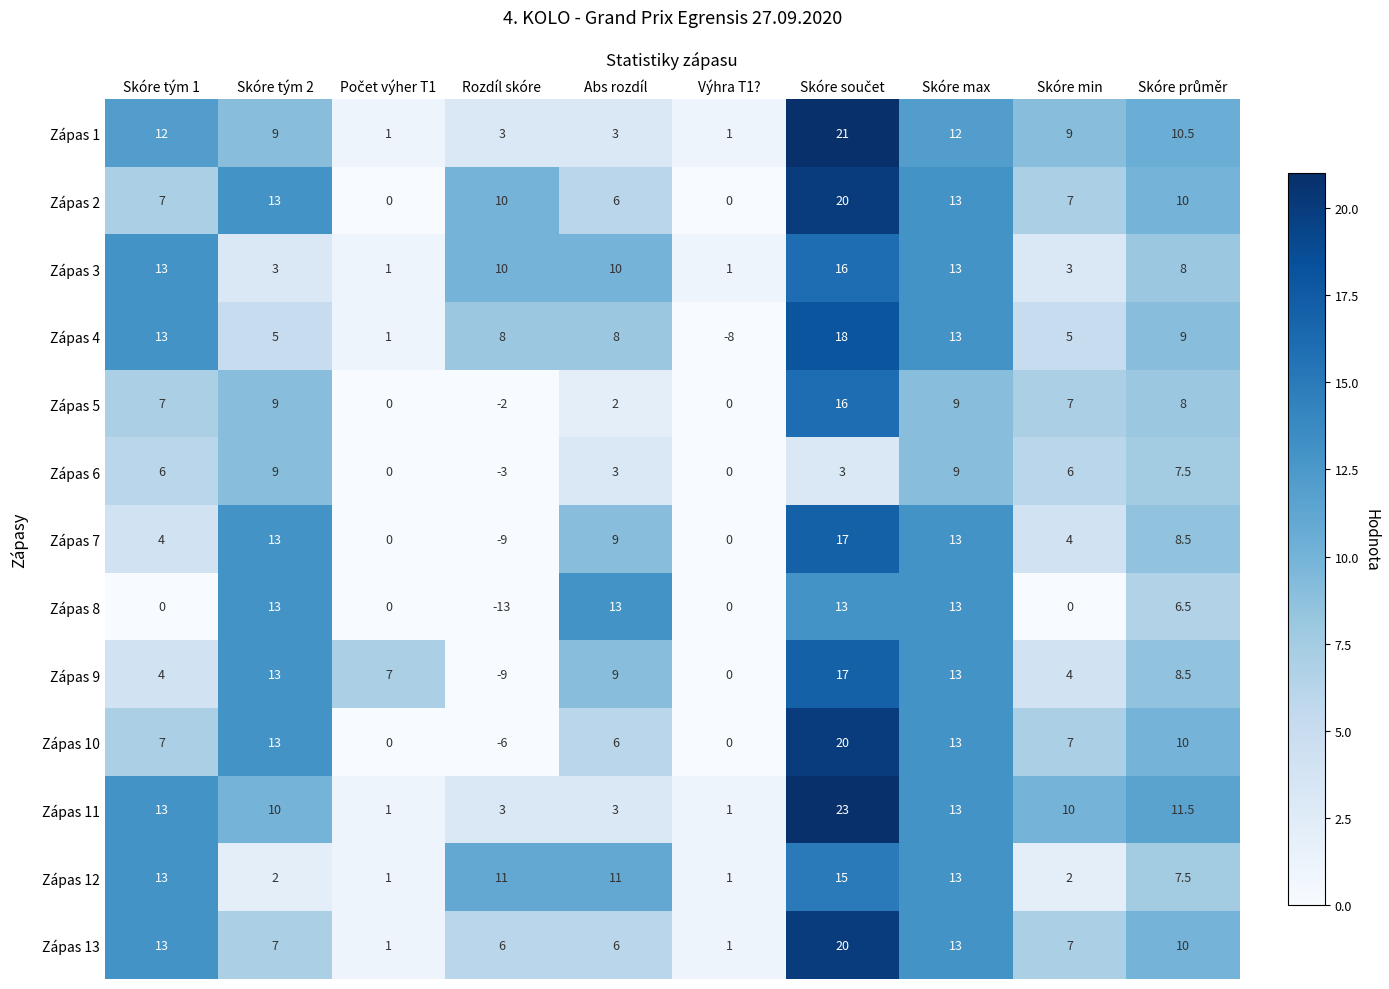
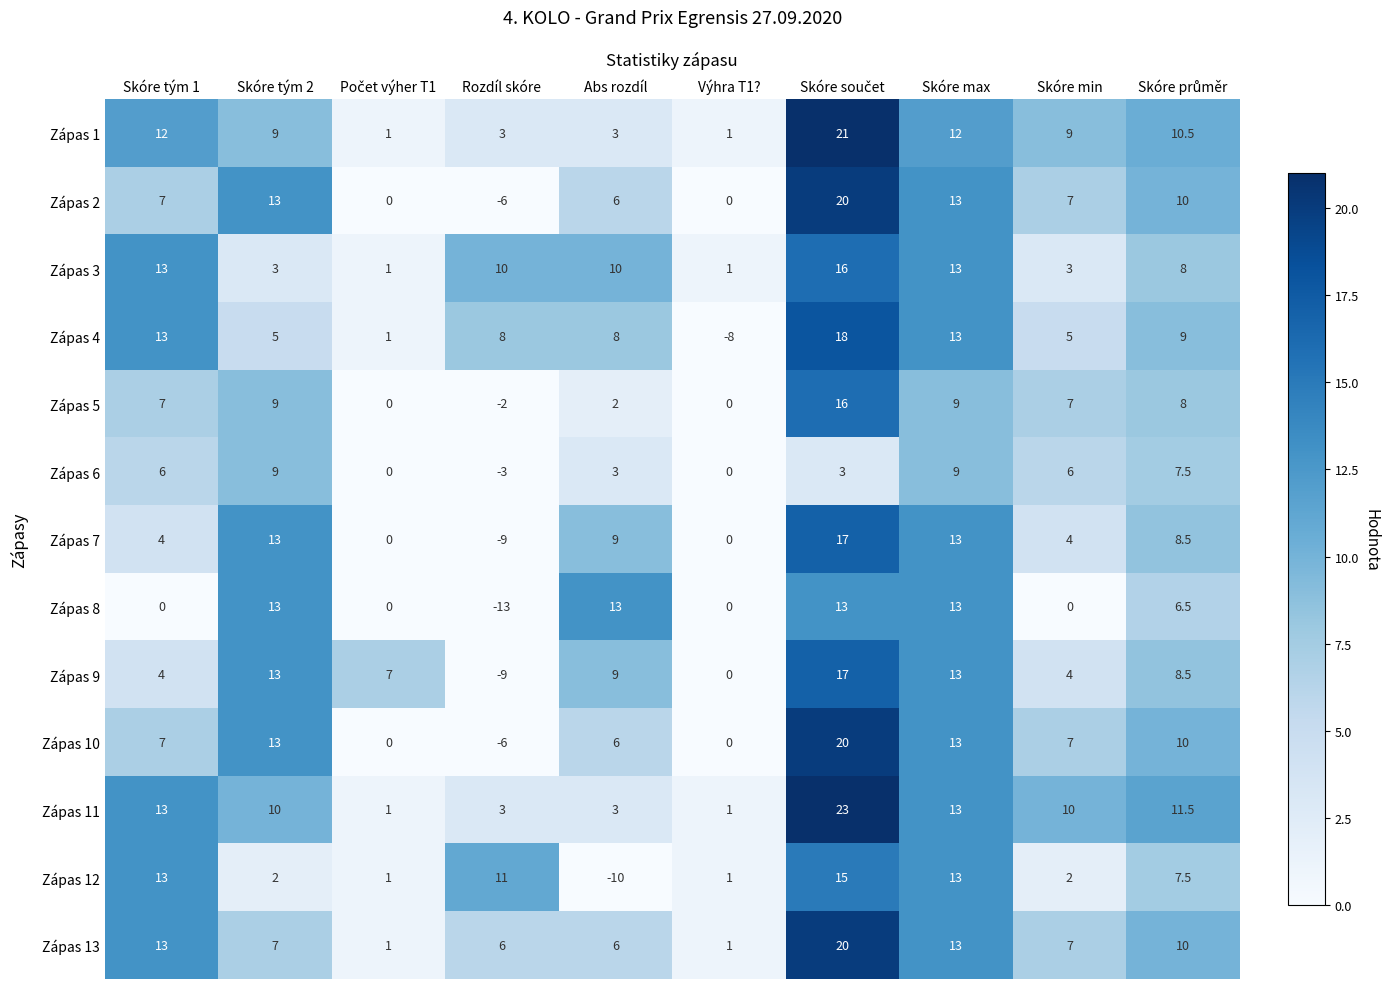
Zápas 2, Rozdíl skóre: 10 -> -6
Zápas 12, Abs rozdíl: 11 -> -10
